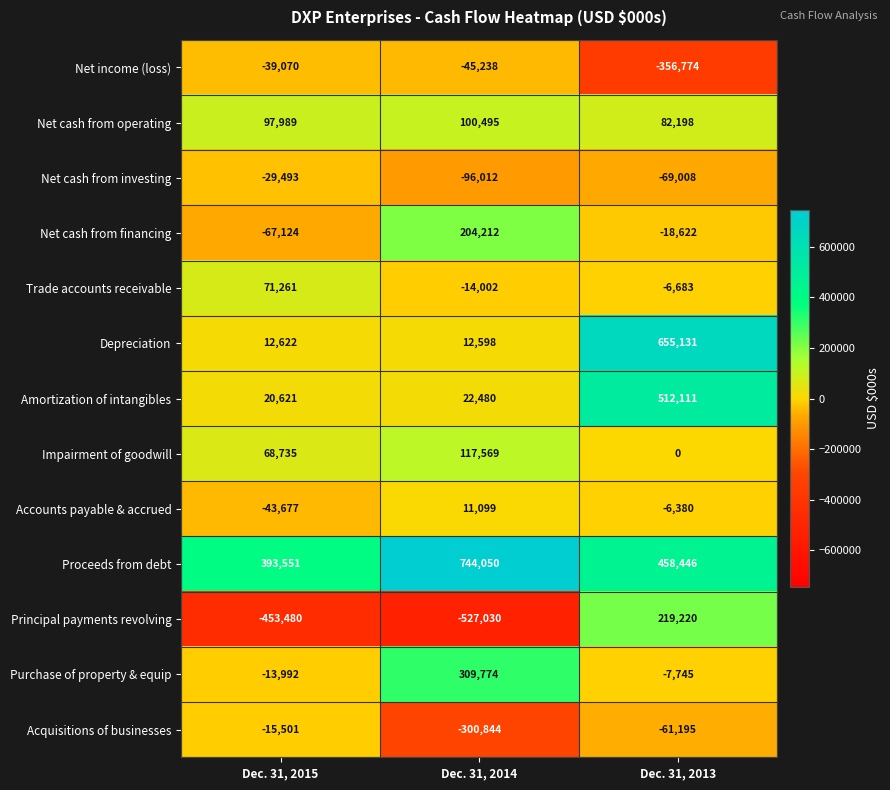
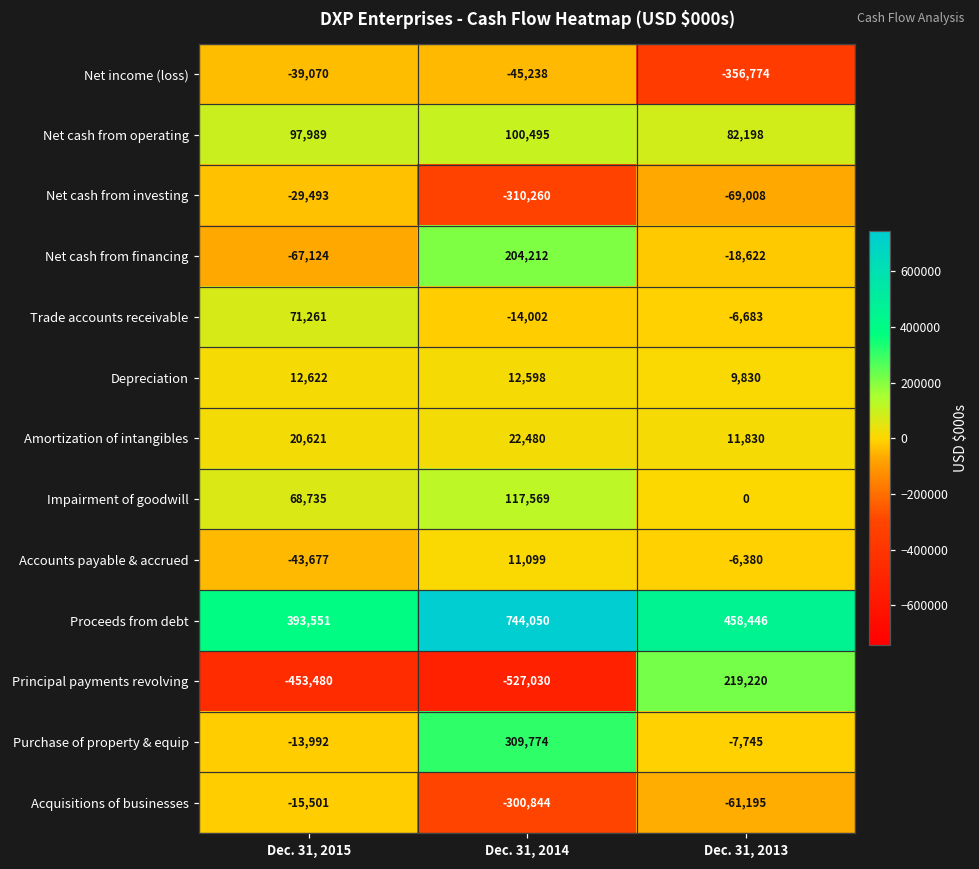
Net cash from investing, Dec. 31, 2014: -96,012 -> -310,260
Depreciation, Dec. 31, 2013: 655,131 -> 9,830
Amortization of intangibles, Dec. 31, 2013: 512,111 -> 11,830
